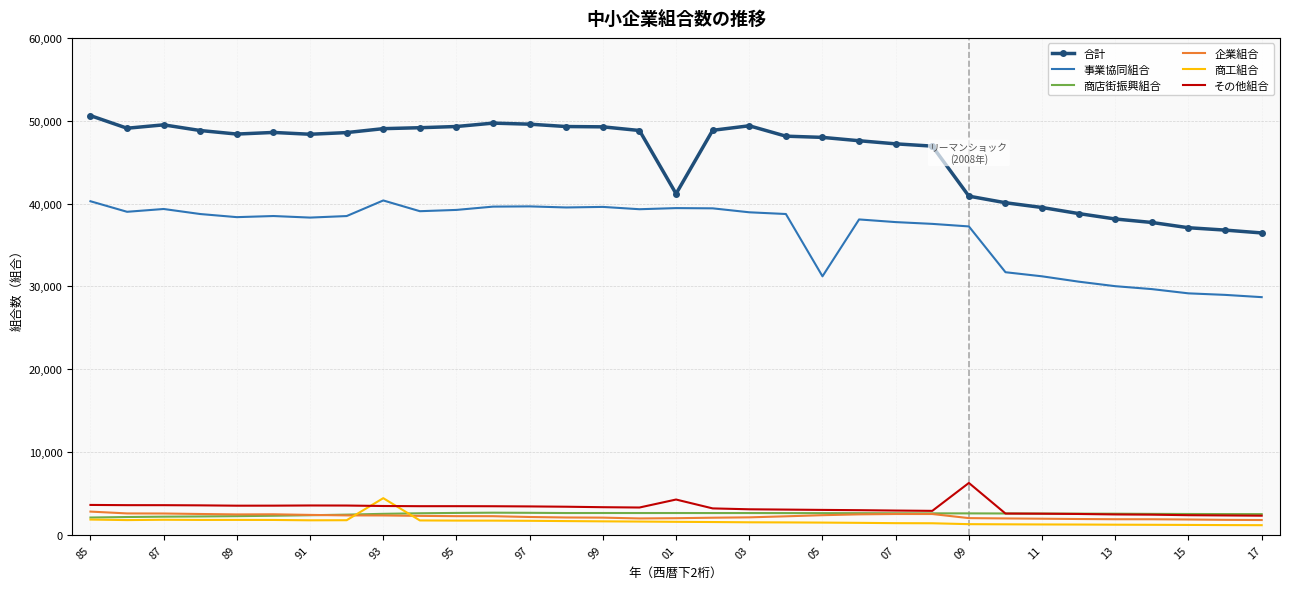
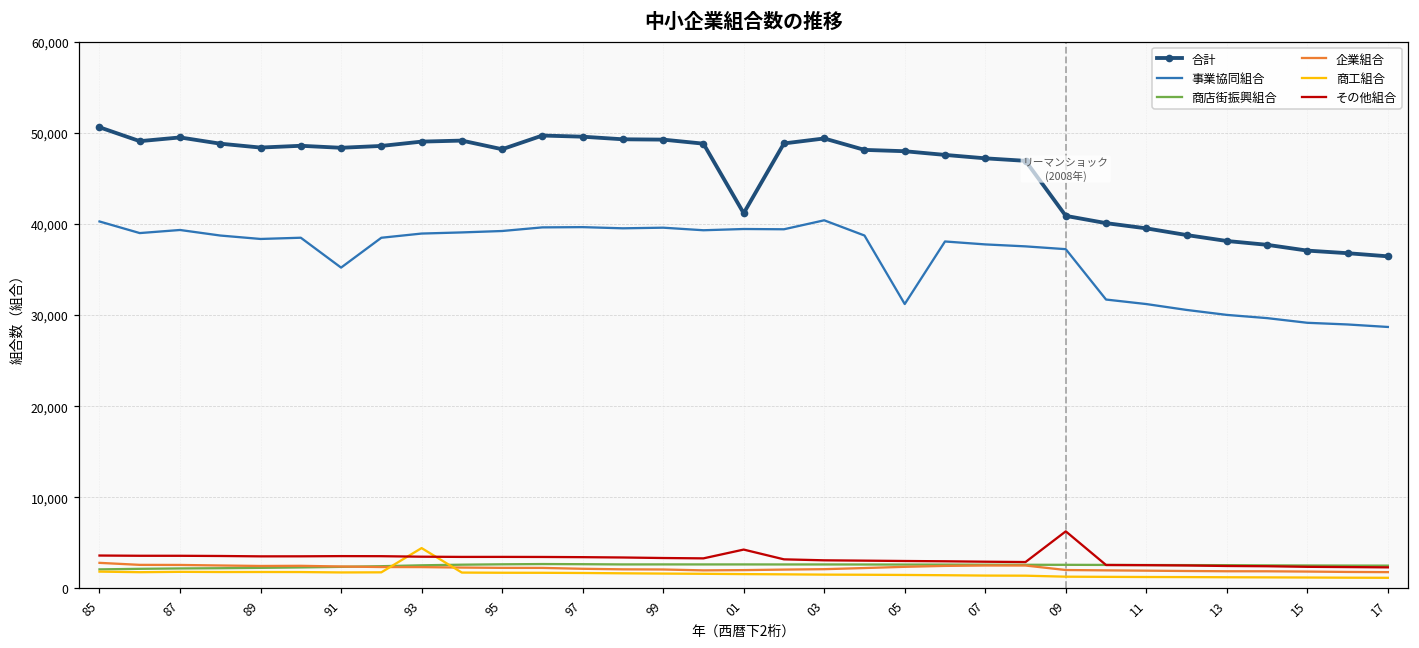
事業協同組合, 91: 38,000 -> 35,000
事業協同組合, 93: 40,000 -> 39,000
合計, 95: 49,000 -> 48,000
事業協同組合, 03: 39,000 -> 40,000
